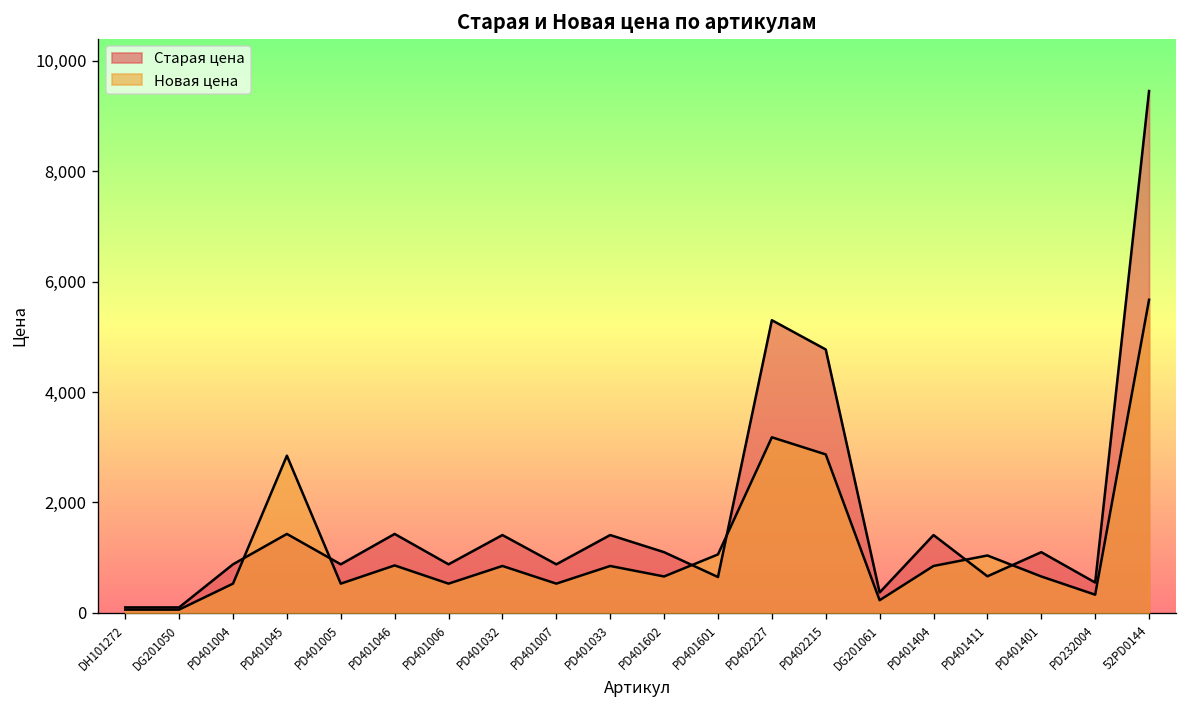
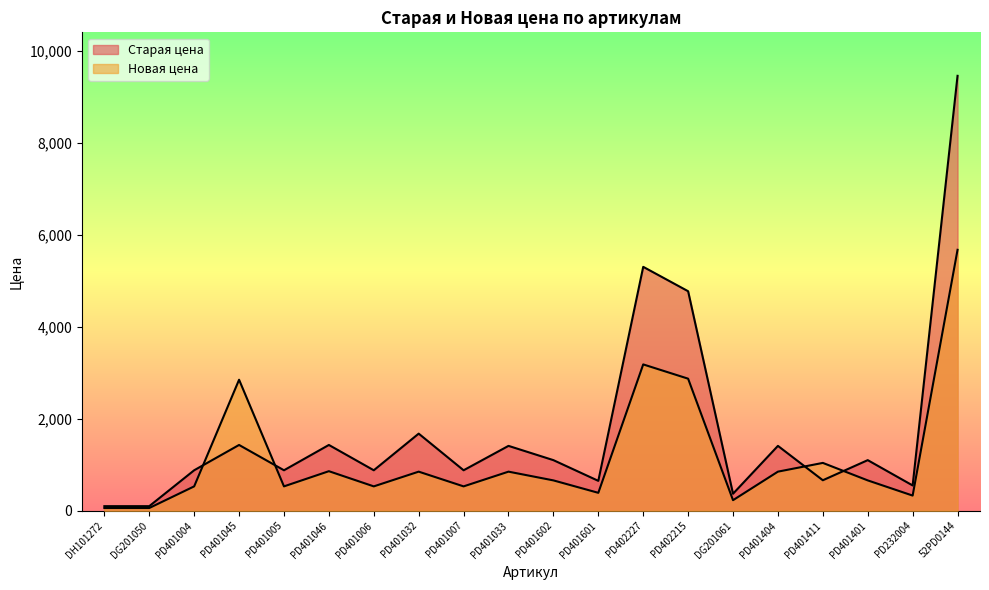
Старая цена, PD401032: 1,400 -> 1,700
Новая цена, PD401601: 1,100 -> 400
